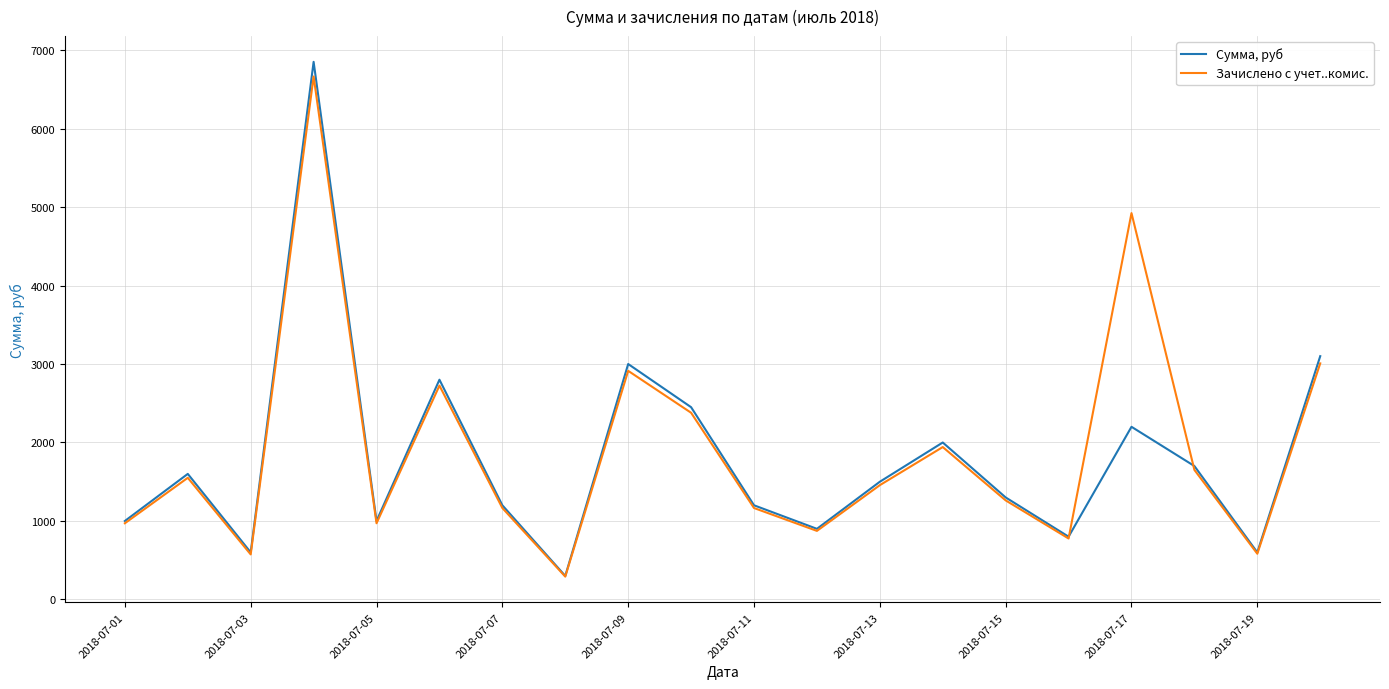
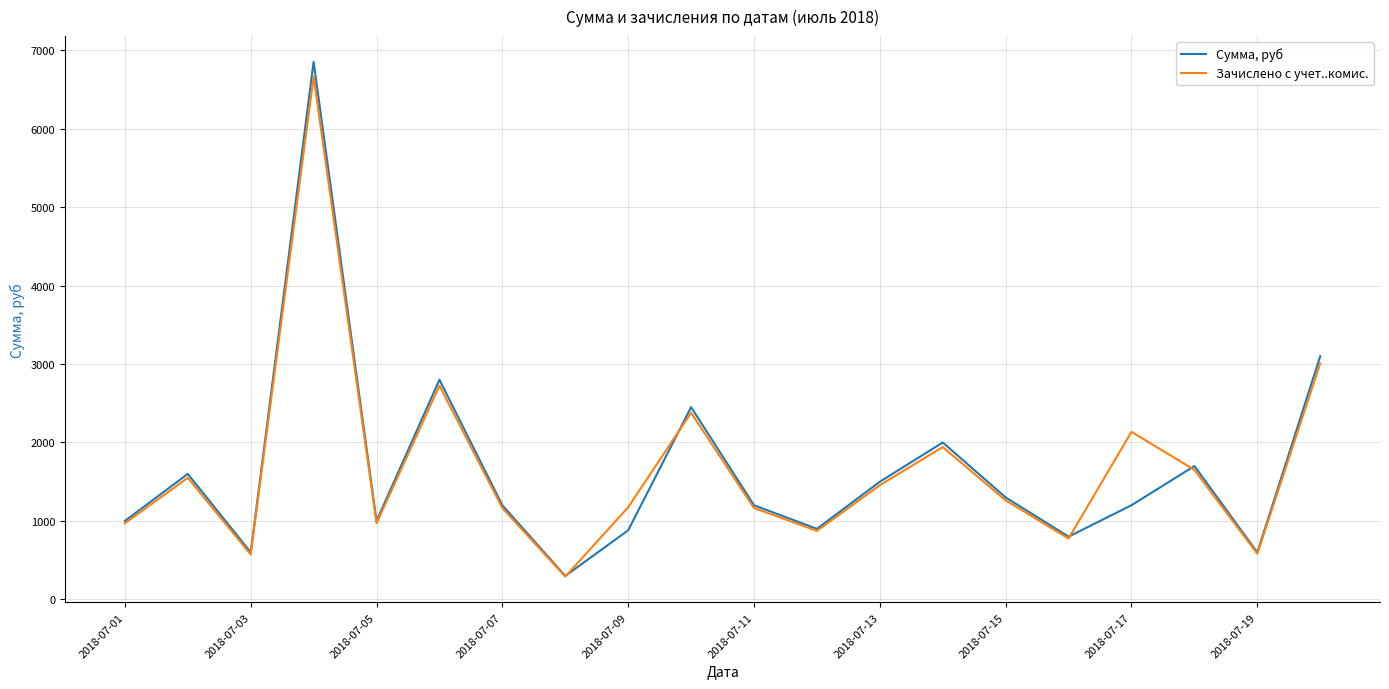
Сумма, руб, 2018-07-09: 3000 -> 900
Зачислено с учет..комис., 2018-07-09: 2900 -> 1200
Сумма, руб, 2018-07-17: 2200 -> 1200
Зачислено с учет..комис., 2018-07-17: 4900 -> 2100
